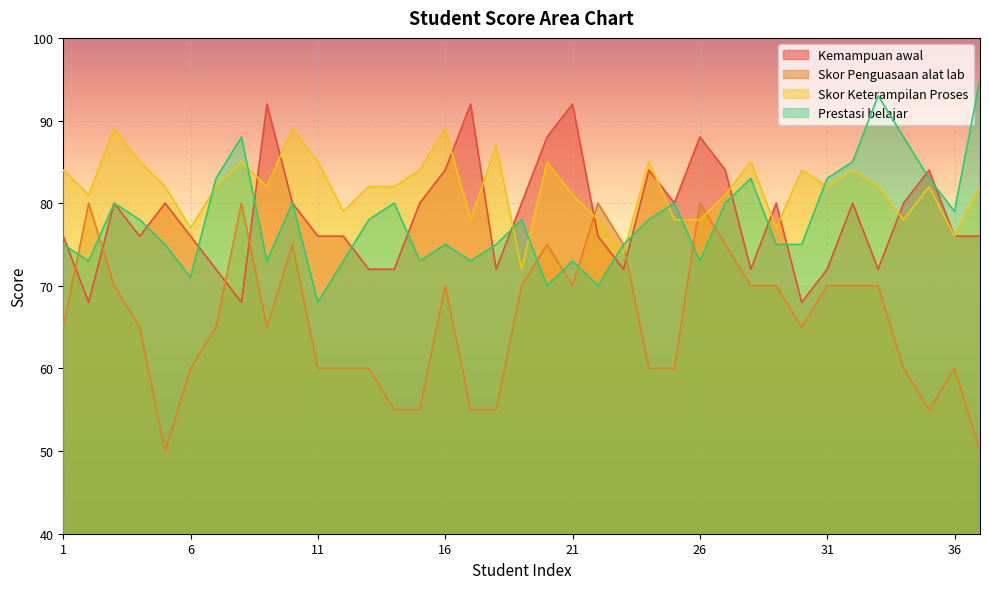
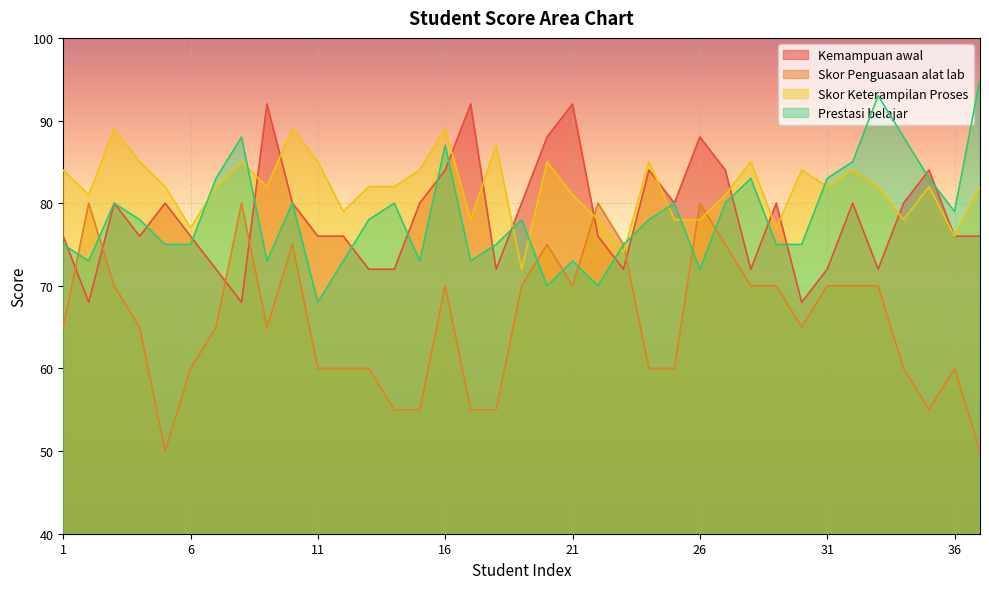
Prestasi belajar, 6: 71 -> 75
Prestasi belajar, 16: 75 -> 87
Prestasi belajar, 26: 73 -> 72
